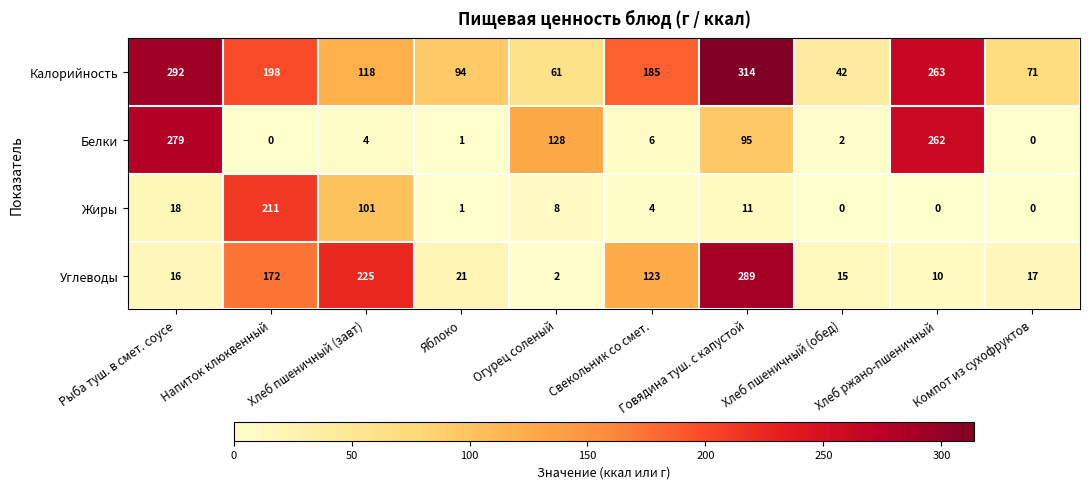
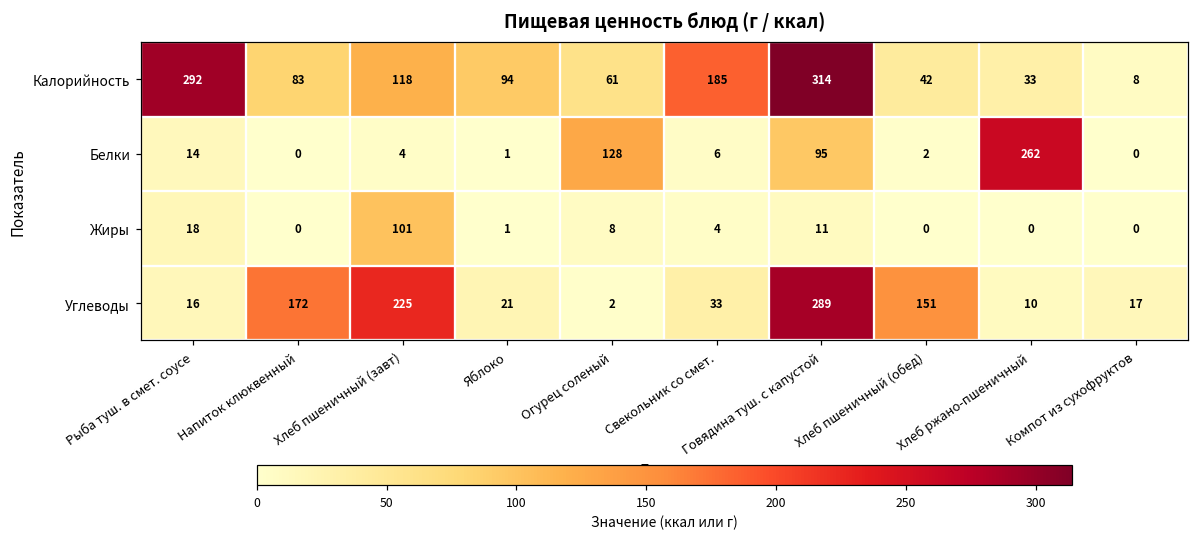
Калорийность, Напиток клюквенный: 198 -> 83
Калорийность, Хлеб ржано-пшеничный: 263 -> 33
Калорийность, Компот из сухофруктов: 71 -> 8
Белки, Рыба туш. в смет. соусе: 279 -> 14
Жиры, Напиток клюквенный: 211 -> 0
Углеводы, Свекольник со смет.: 123 -> 33
Углеводы, Хлеб пшеничный (обед): 15 -> 151
